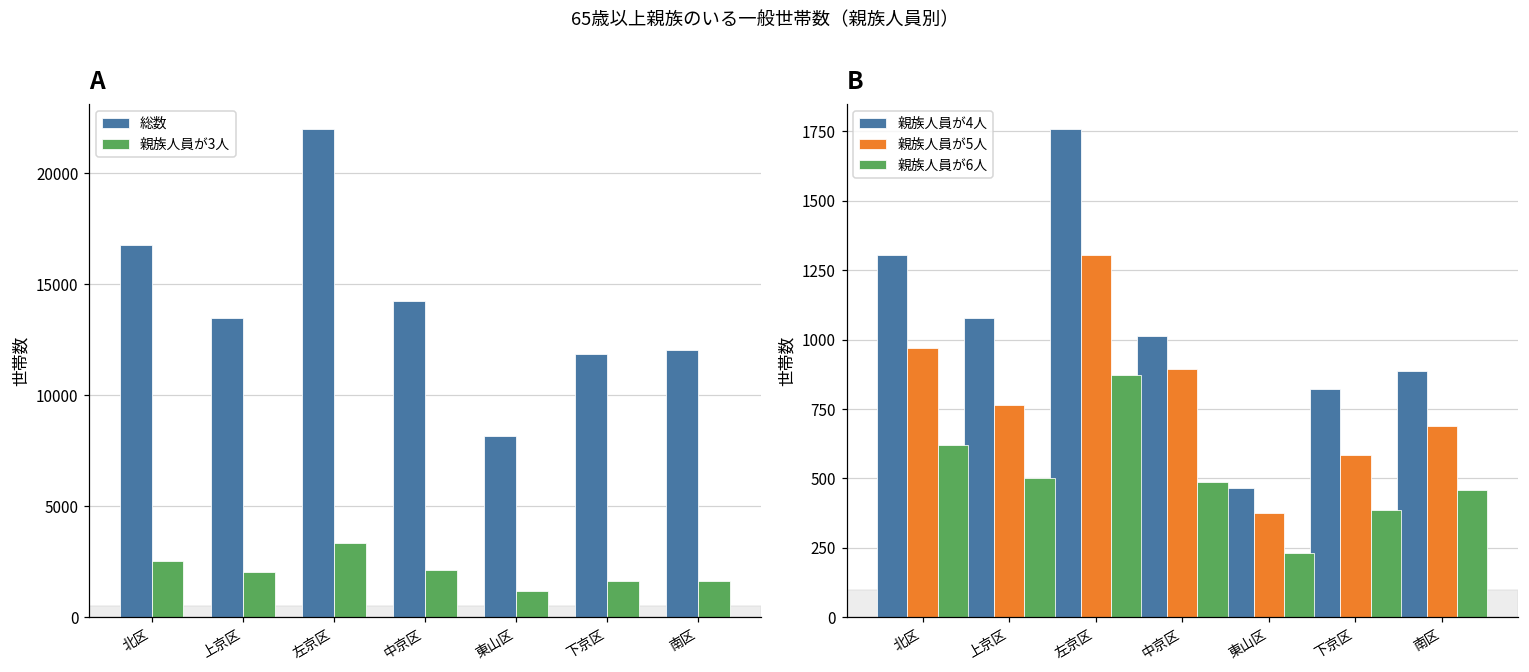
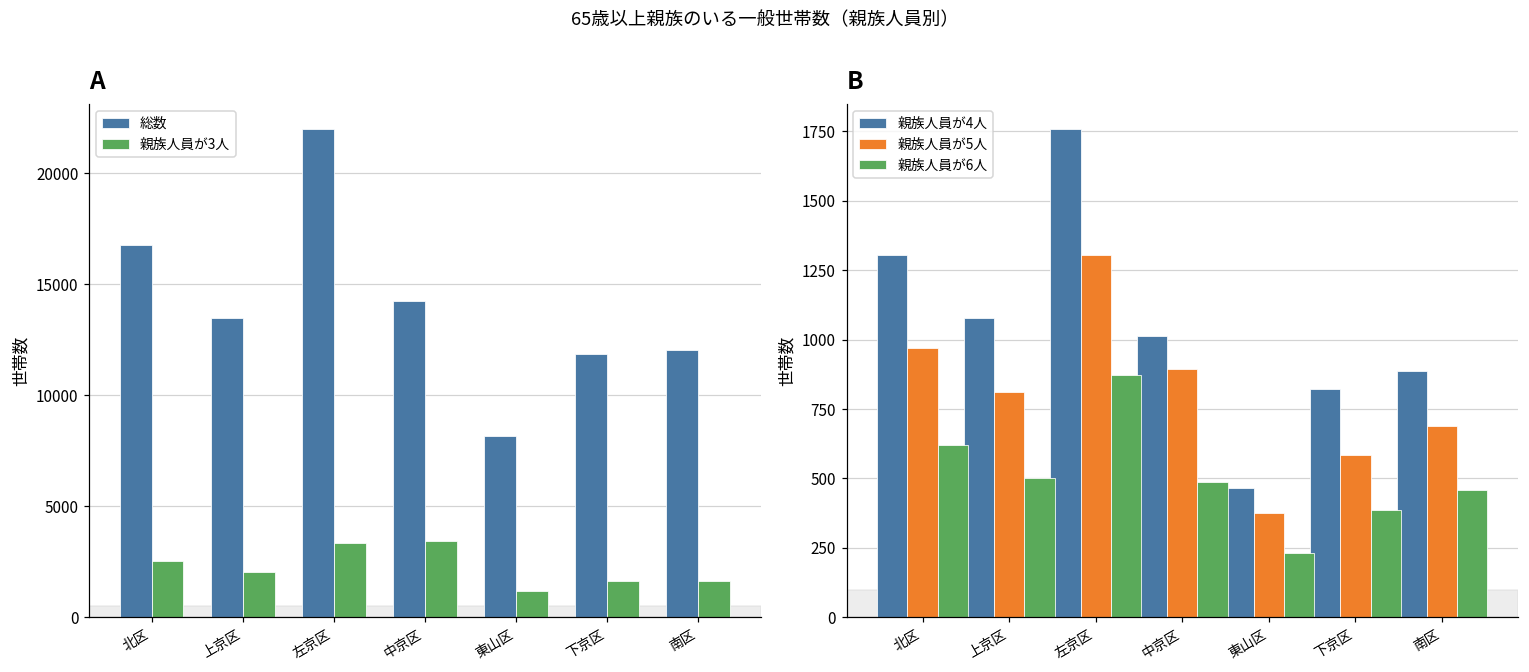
A, 親族人員が3人, 中京区: 2100 -> 3400
B, 親族人員が5人, 上京区: 760 -> 810
